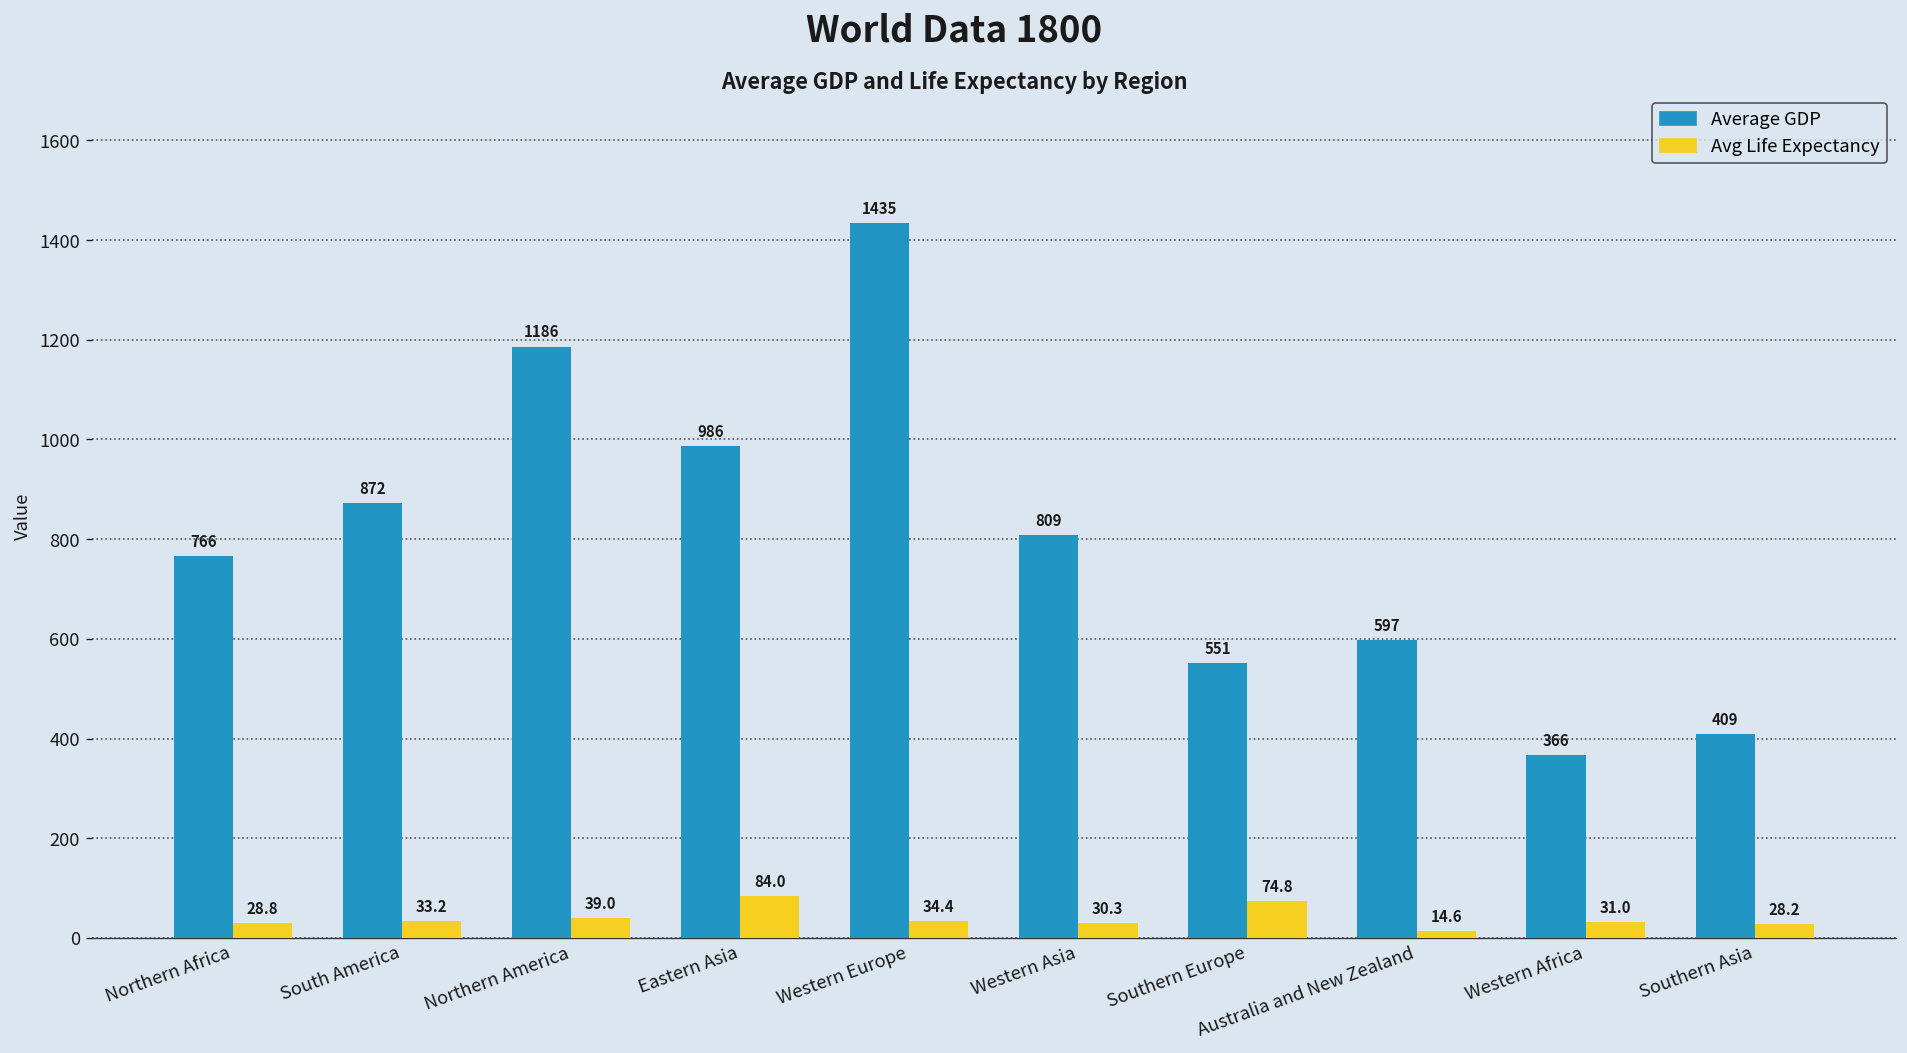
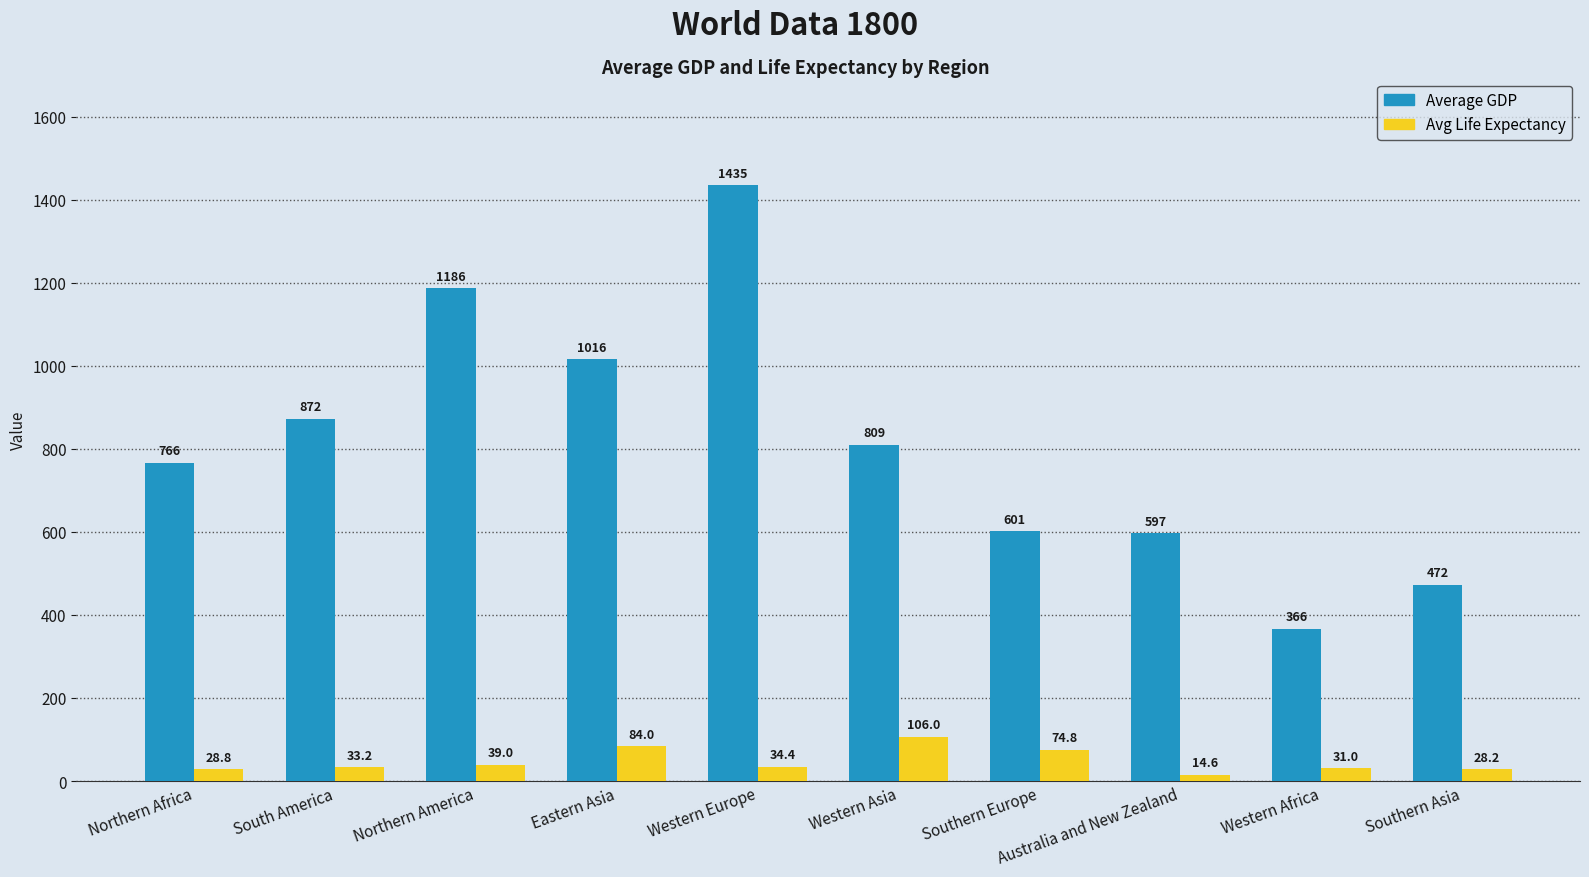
Average GDP, Eastern Asia: 986 -> 1016
Avg Life Expectancy, Western Asia: 30.3 -> 106.0
Average GDP, Southern Europe: 551 -> 601
Average GDP, Southern Asia: 409 -> 472
